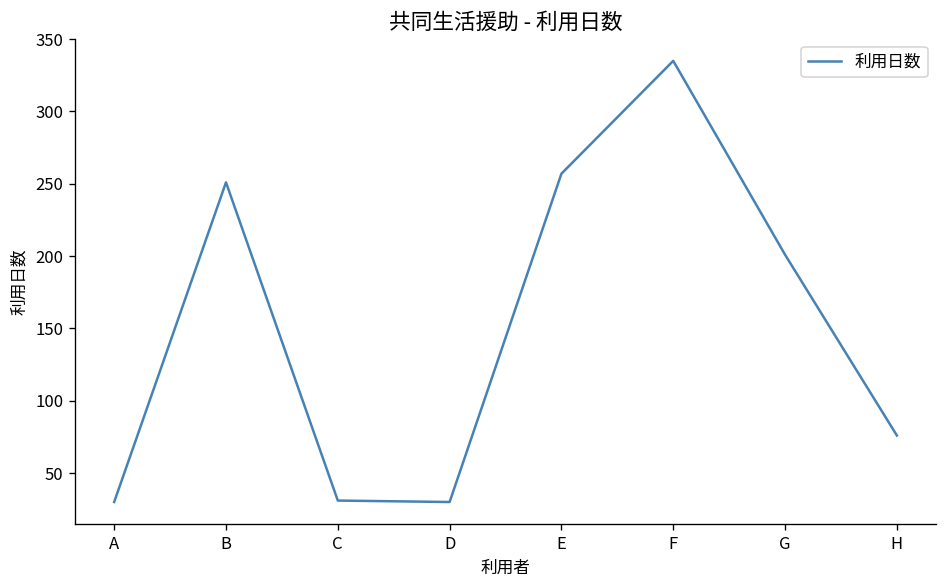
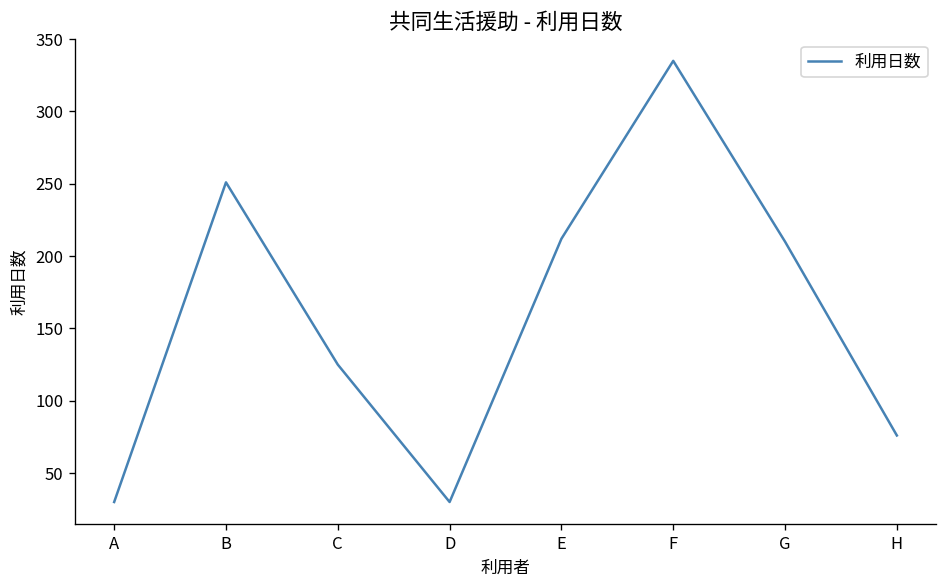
C: 31 -> 125
E: 257 -> 212
G: 201 -> 210
